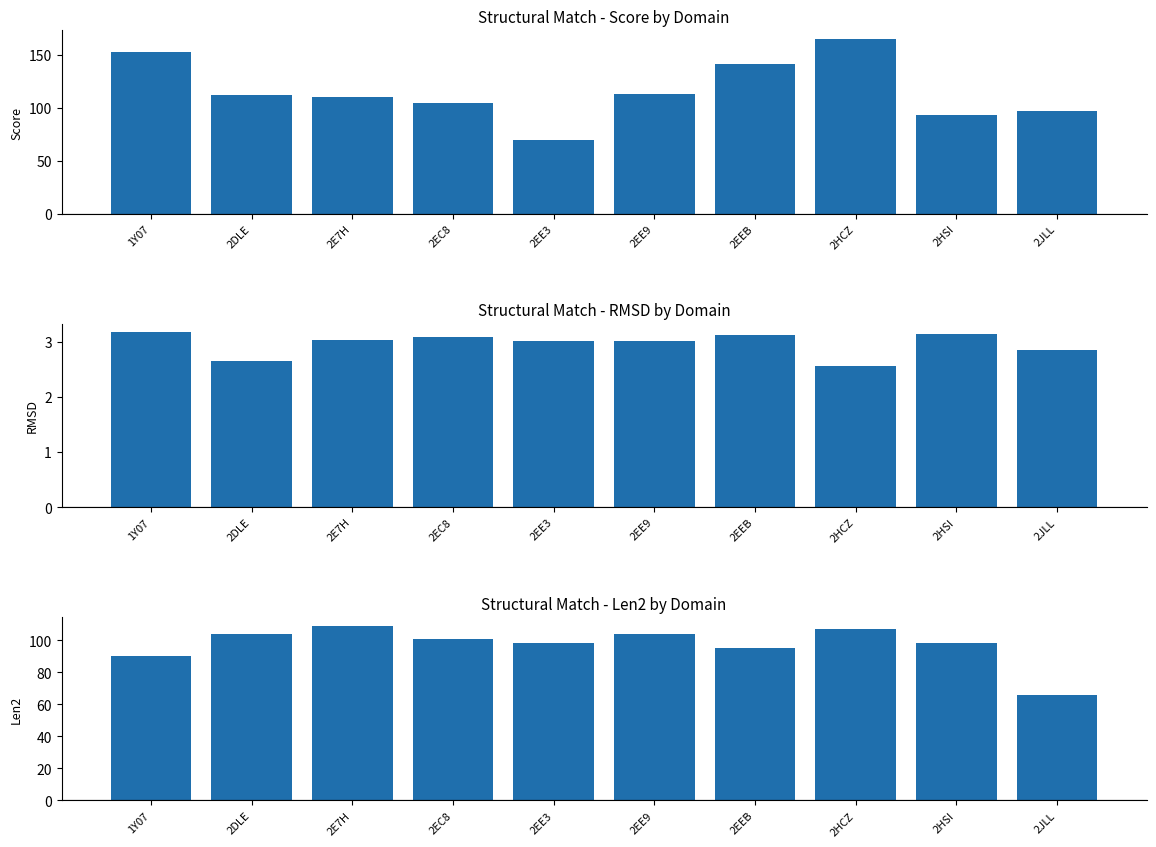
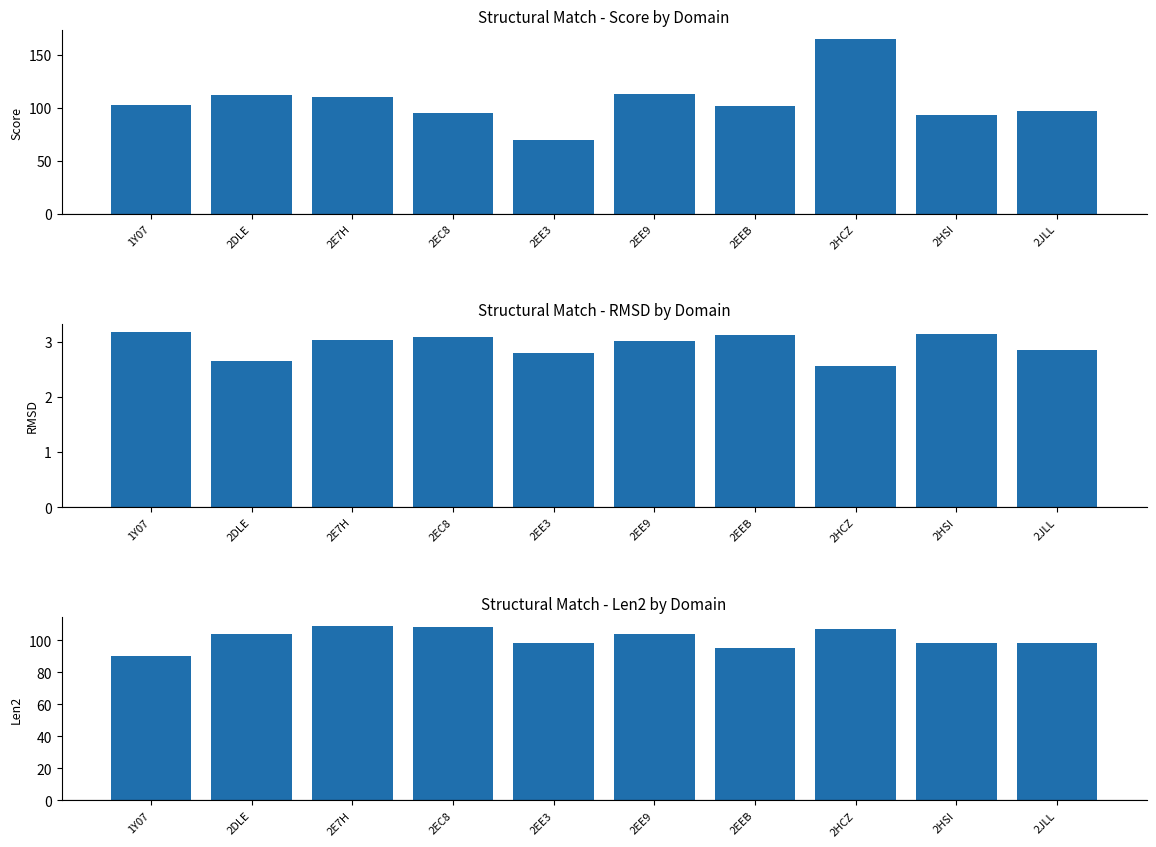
Structural Match - Score by Domain, 1Y07: 153 -> 102
Structural Match - Score by Domain, 2EC8: 104 -> 95
Structural Match - Score by Domain, 2EEB: 141 -> 102
Structural Match - RMSD by Domain, 2EE3: 3.0 -> 2.8
Structural Match - Len2 by Domain, 2EC8: 101 -> 108
Structural Match - Len2 by Domain, 2JLL: 66 -> 98
